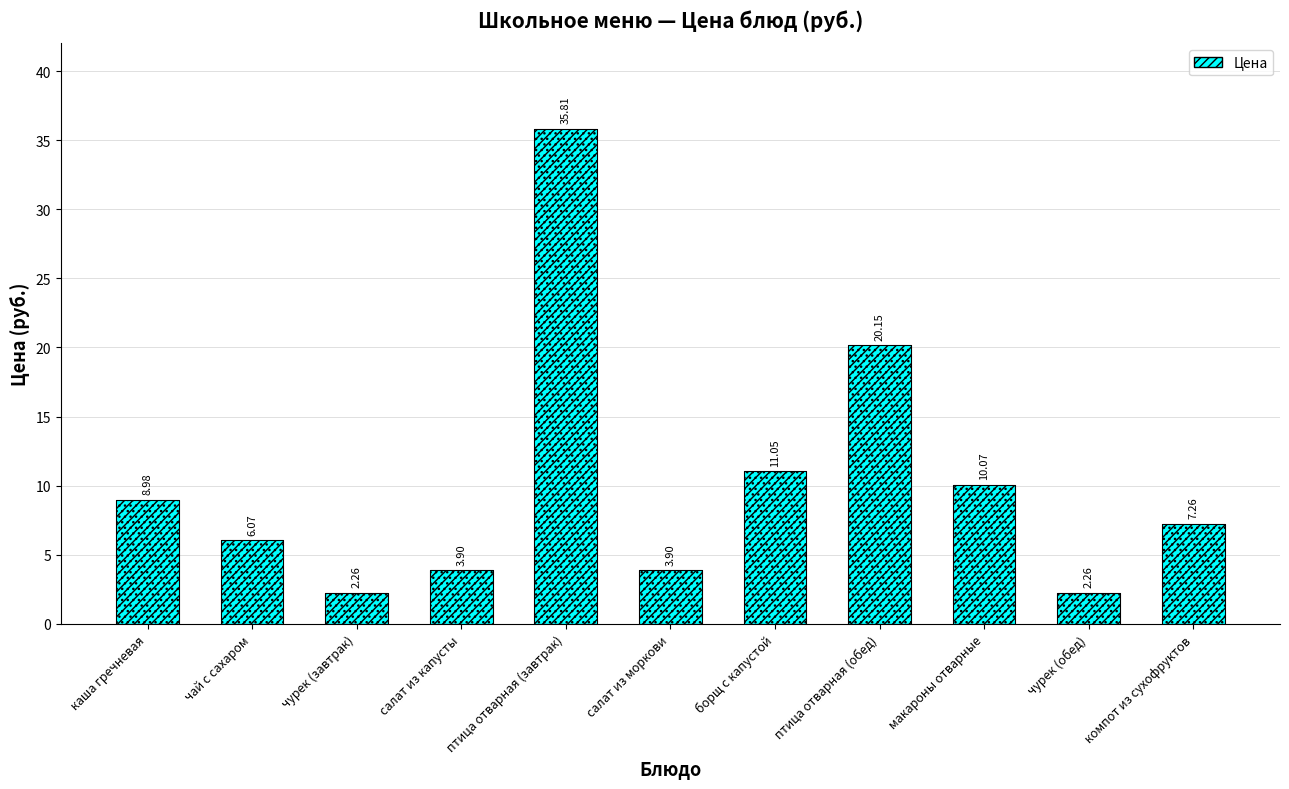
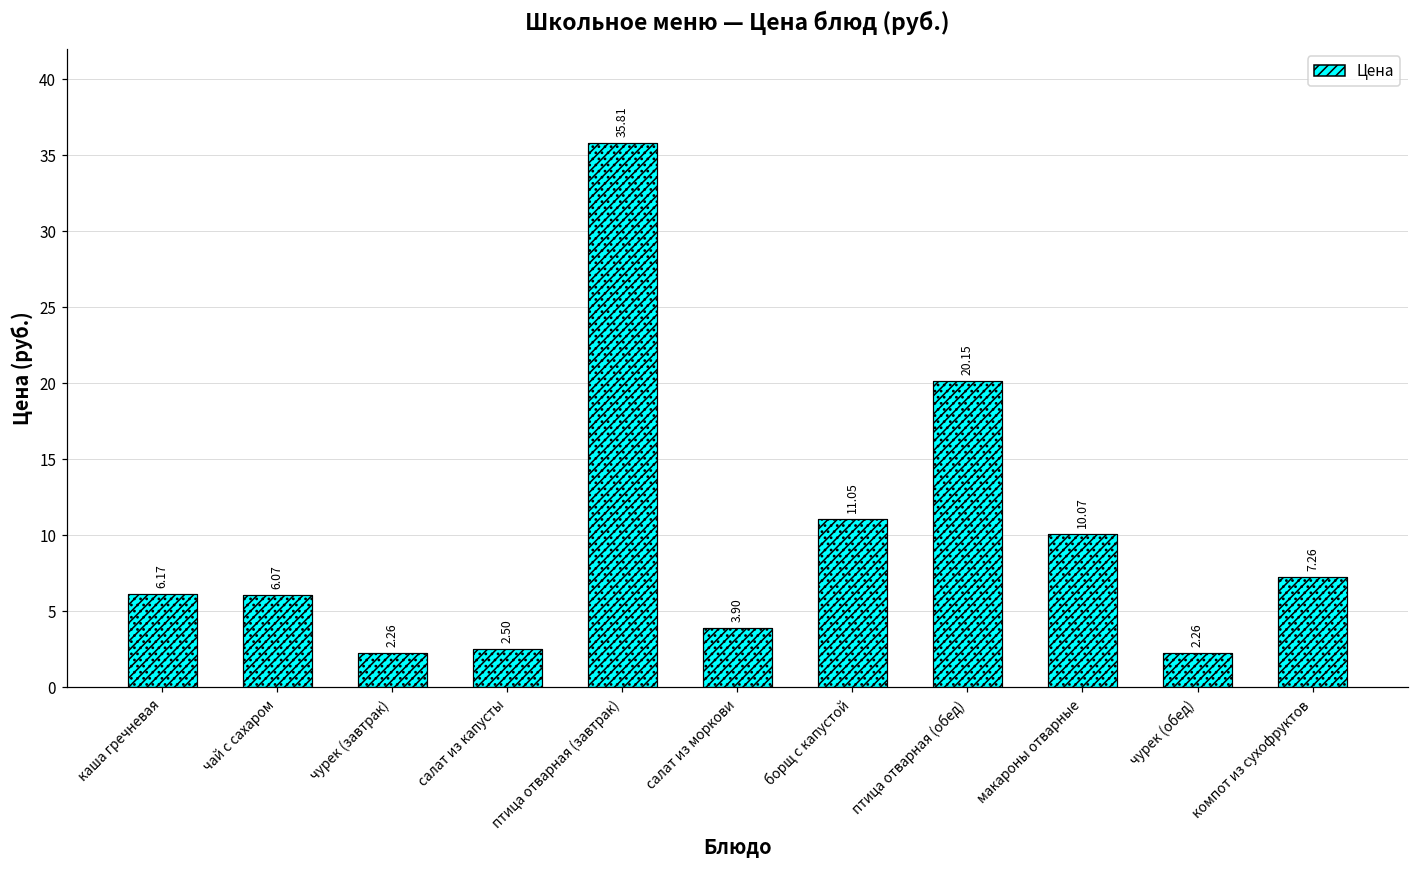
каша гречневая: 8.98 -> 6.17
салат из капусты: 3.90 -> 2.50
